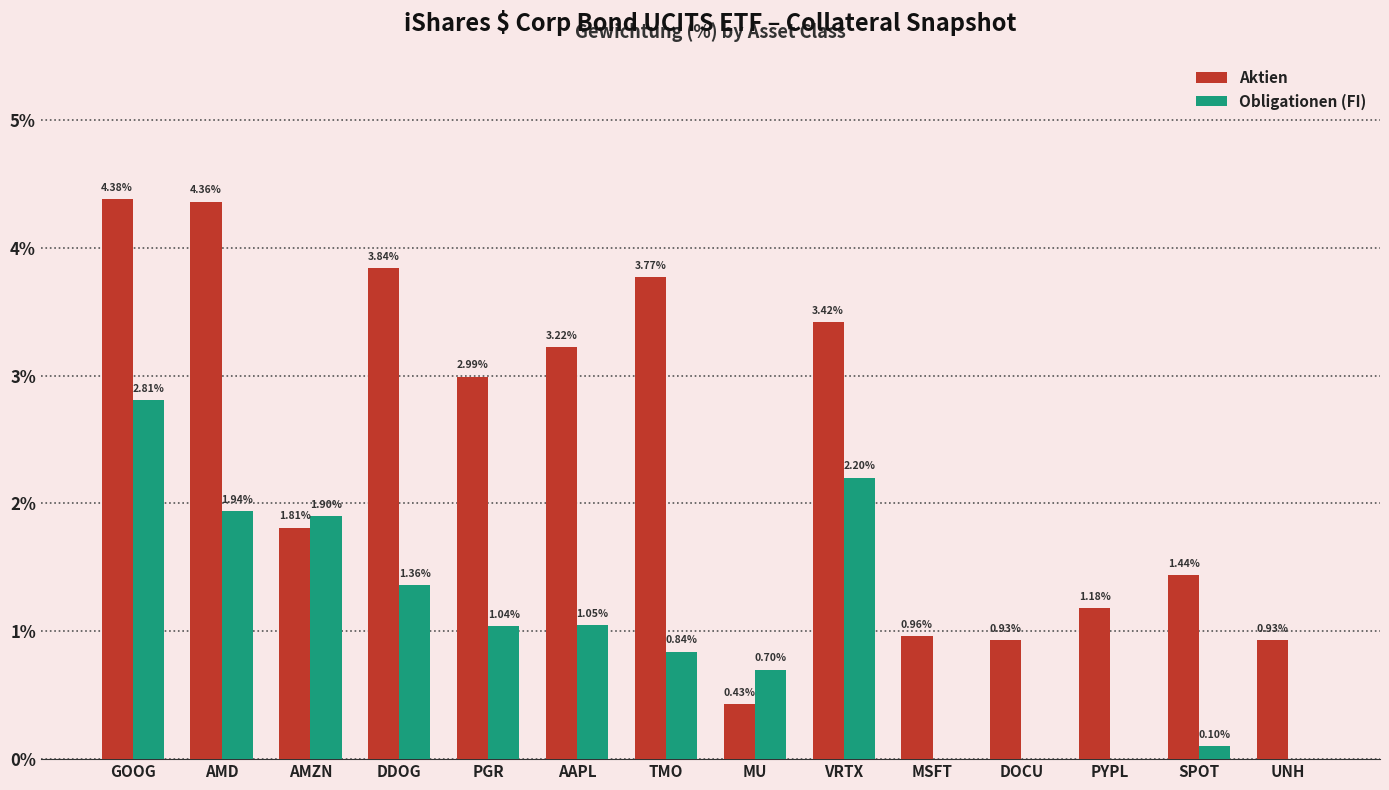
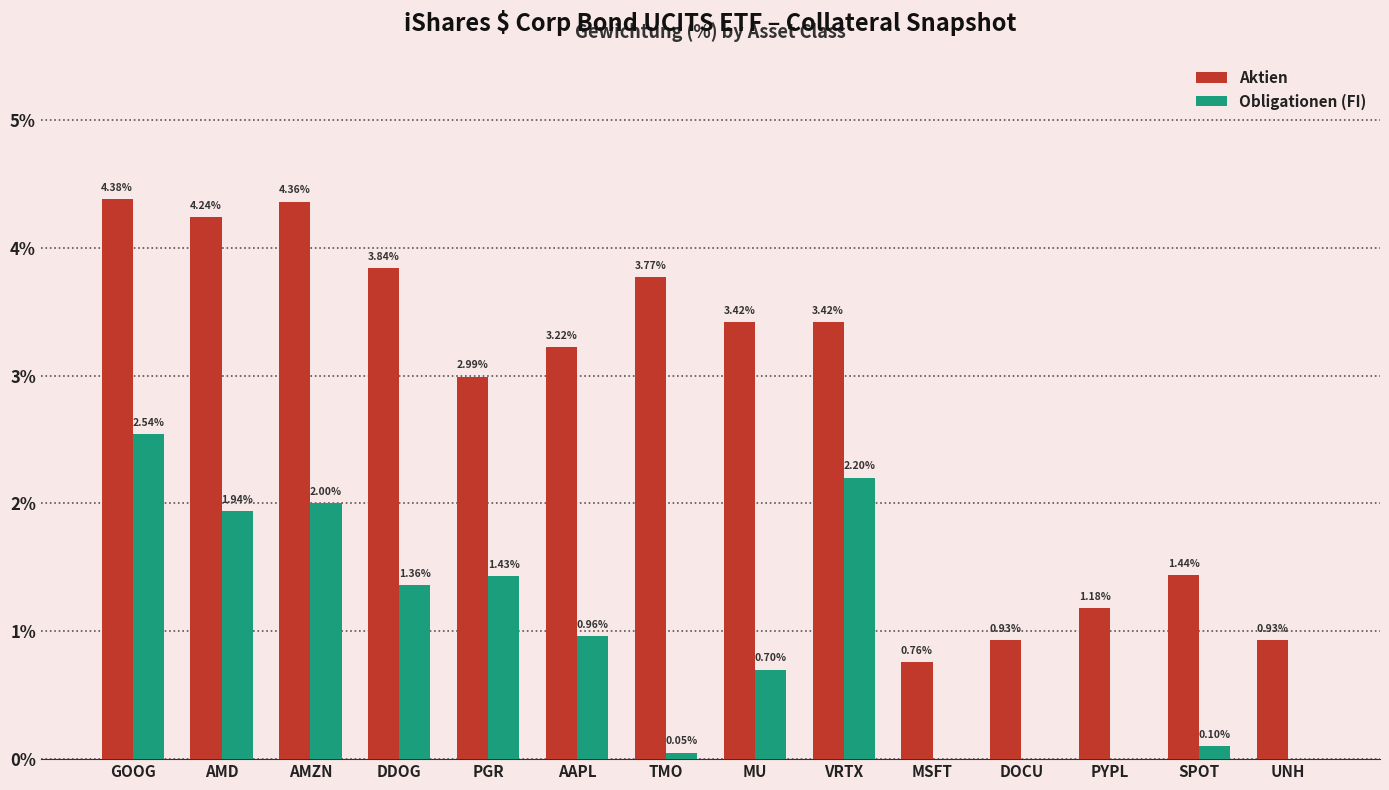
Obligationen (FI), GOOG: 2.81% -> 2.54%
Aktien, AMD: 4.36% -> 4.24%
Aktien, AMZN: 1.81% -> 4.36%
Obligationen (FI), AMZN: 1.90% -> 2.00%
Obligationen (FI), PGR: 1.04% -> 1.43%
Obligationen (FI), AAPL: 1.05% -> 0.96%
Obligationen (FI), TMO: 0.84% -> 0.05%
Aktien, MU: 0.43% -> 3.42%
Aktien, MSFT: 0.96% -> 0.76%
